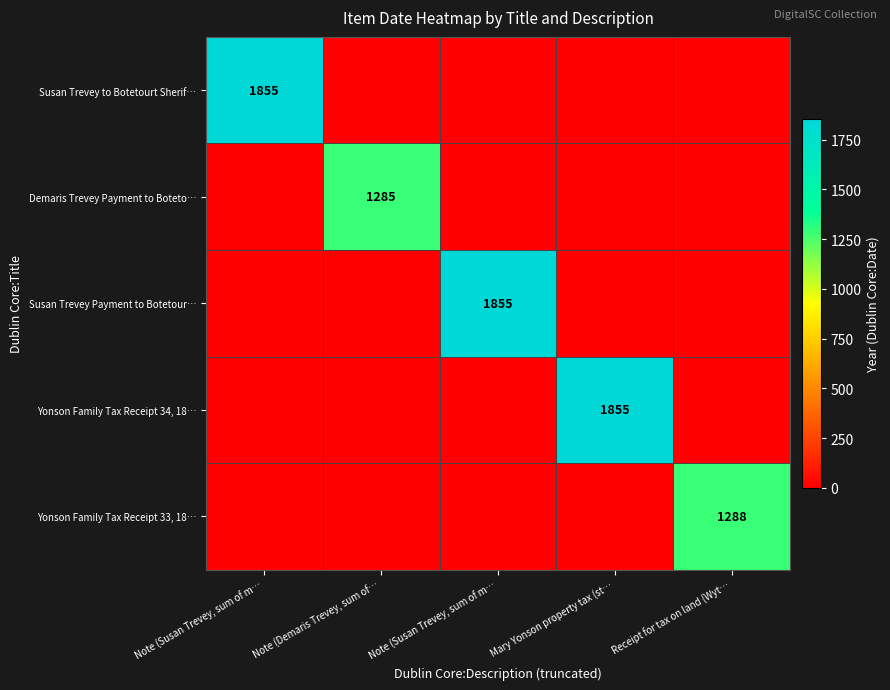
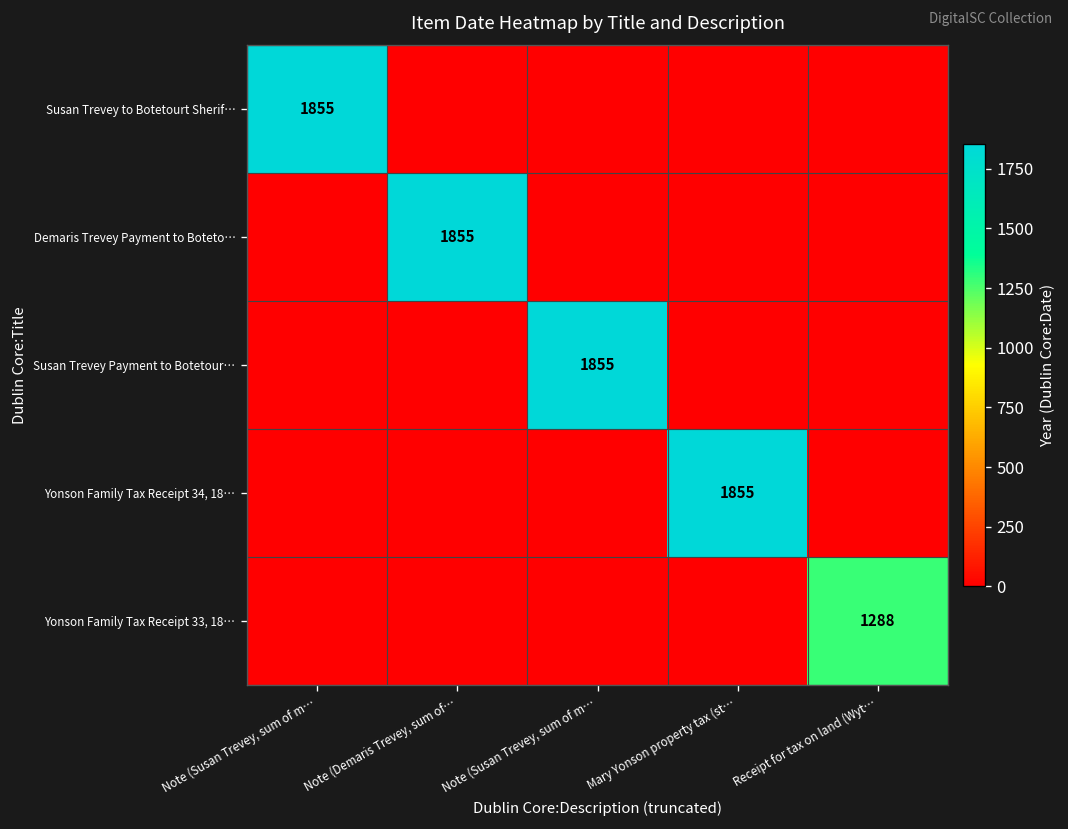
Demaris Trevey Payment to Boteto…, Note (Demaris Trevey, sum of…: 1285 -> 1855
